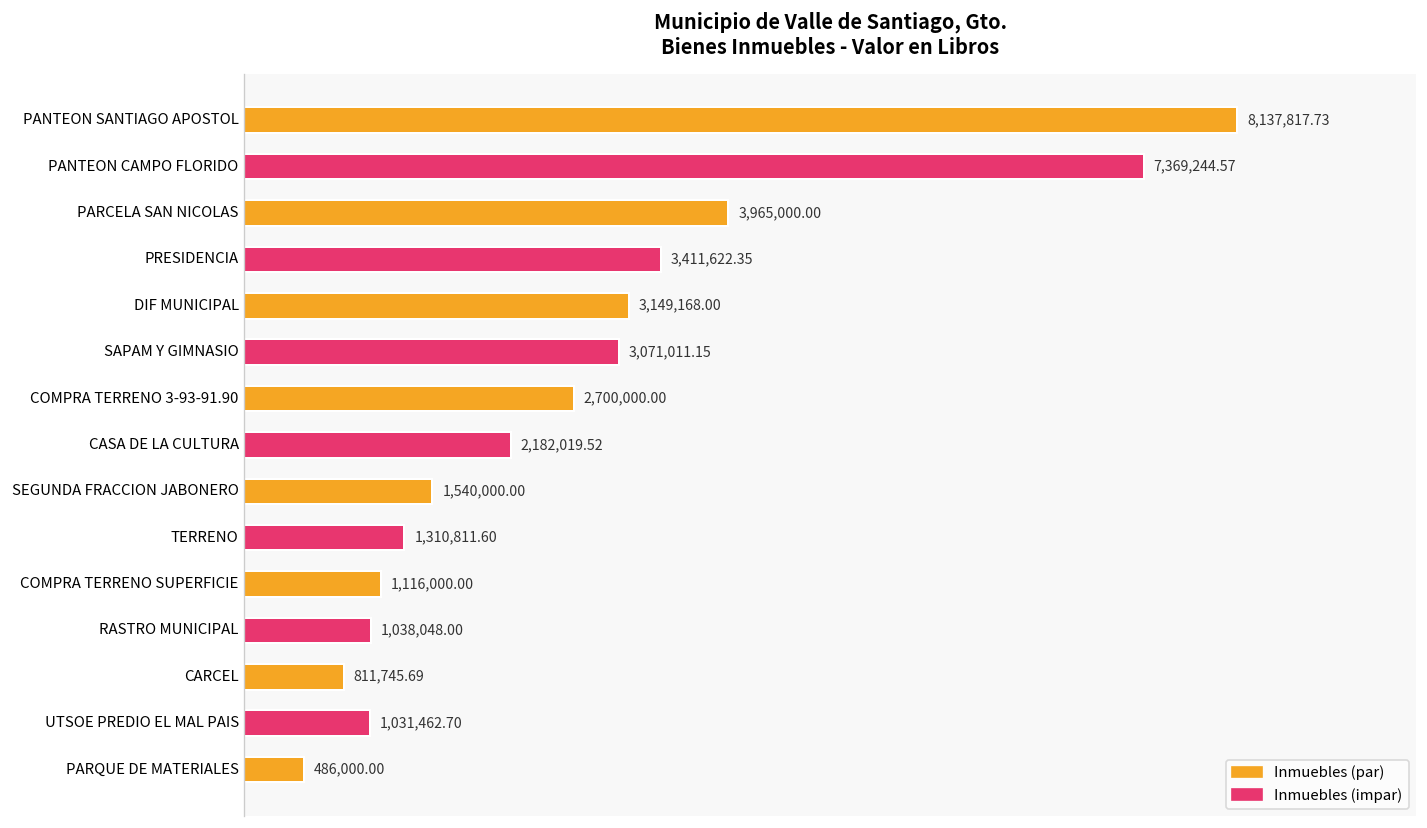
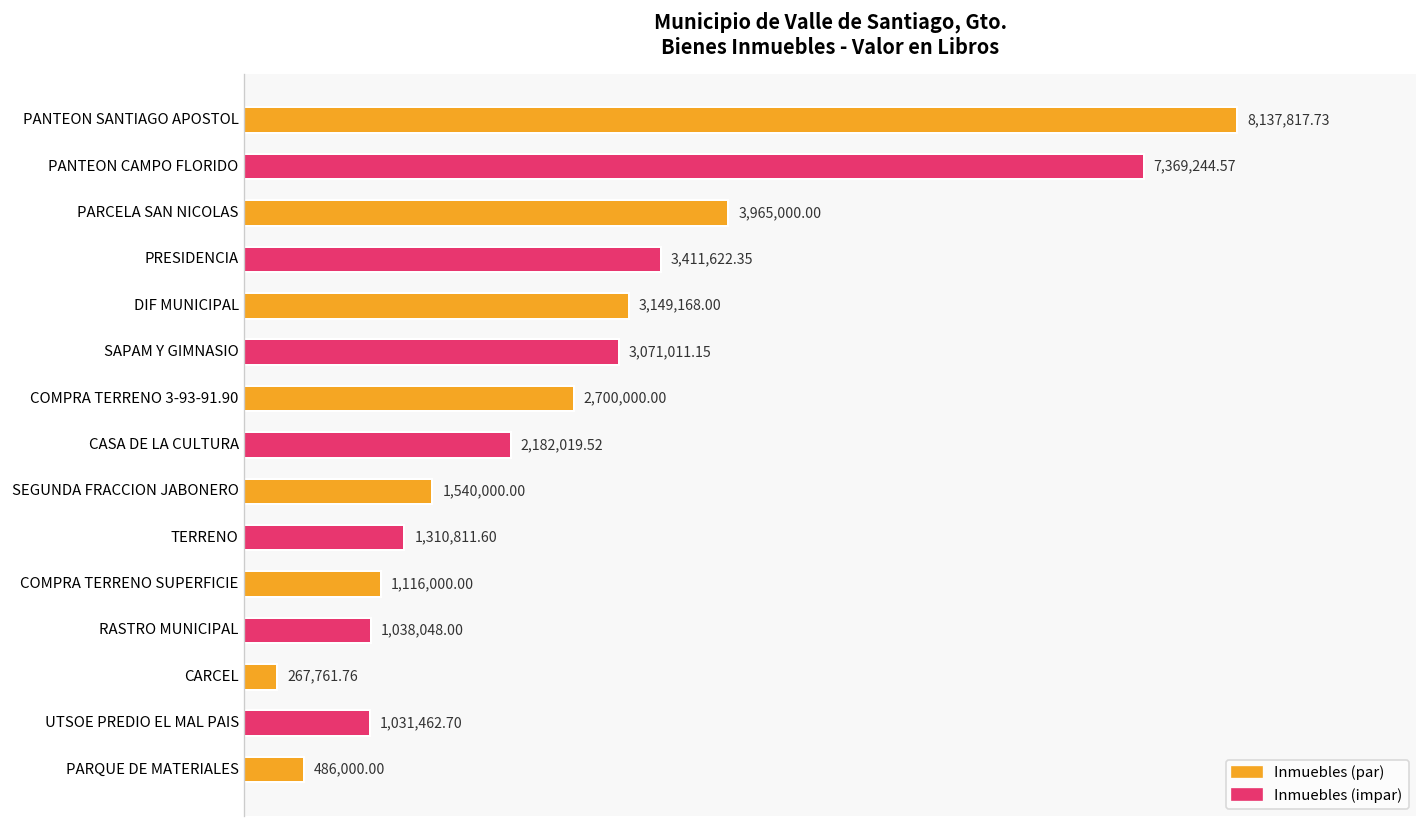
CARCEL: 811,745.69 -> 267,761.76
